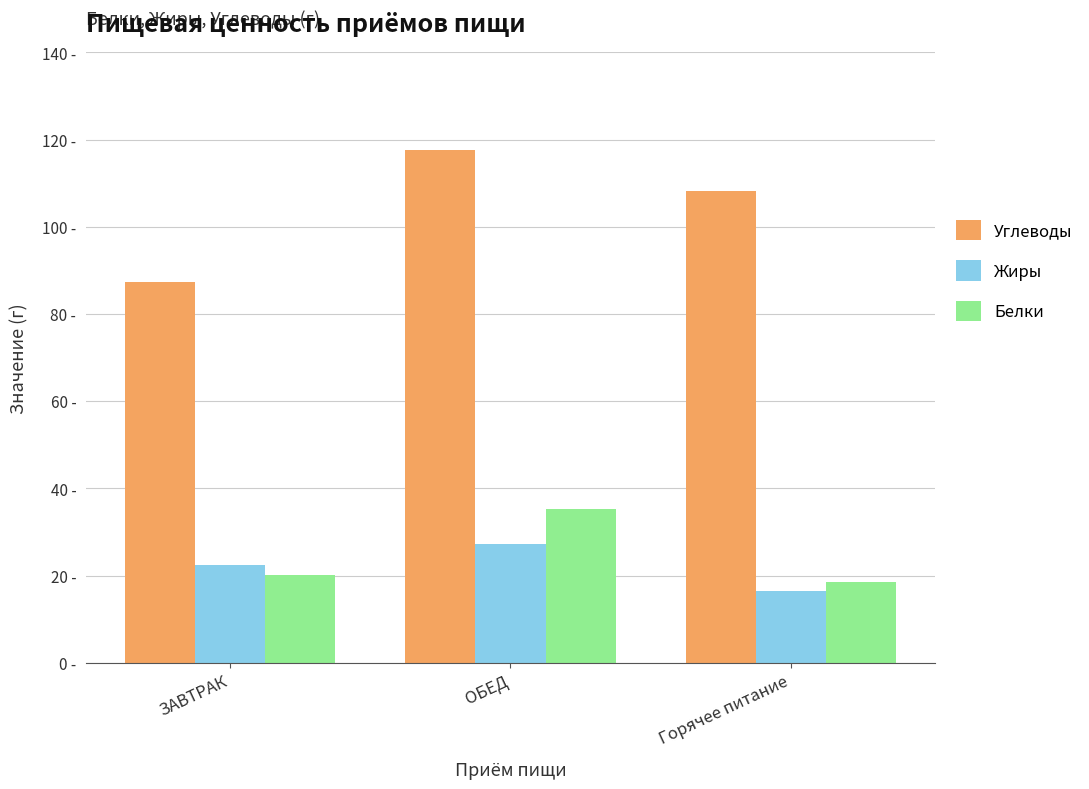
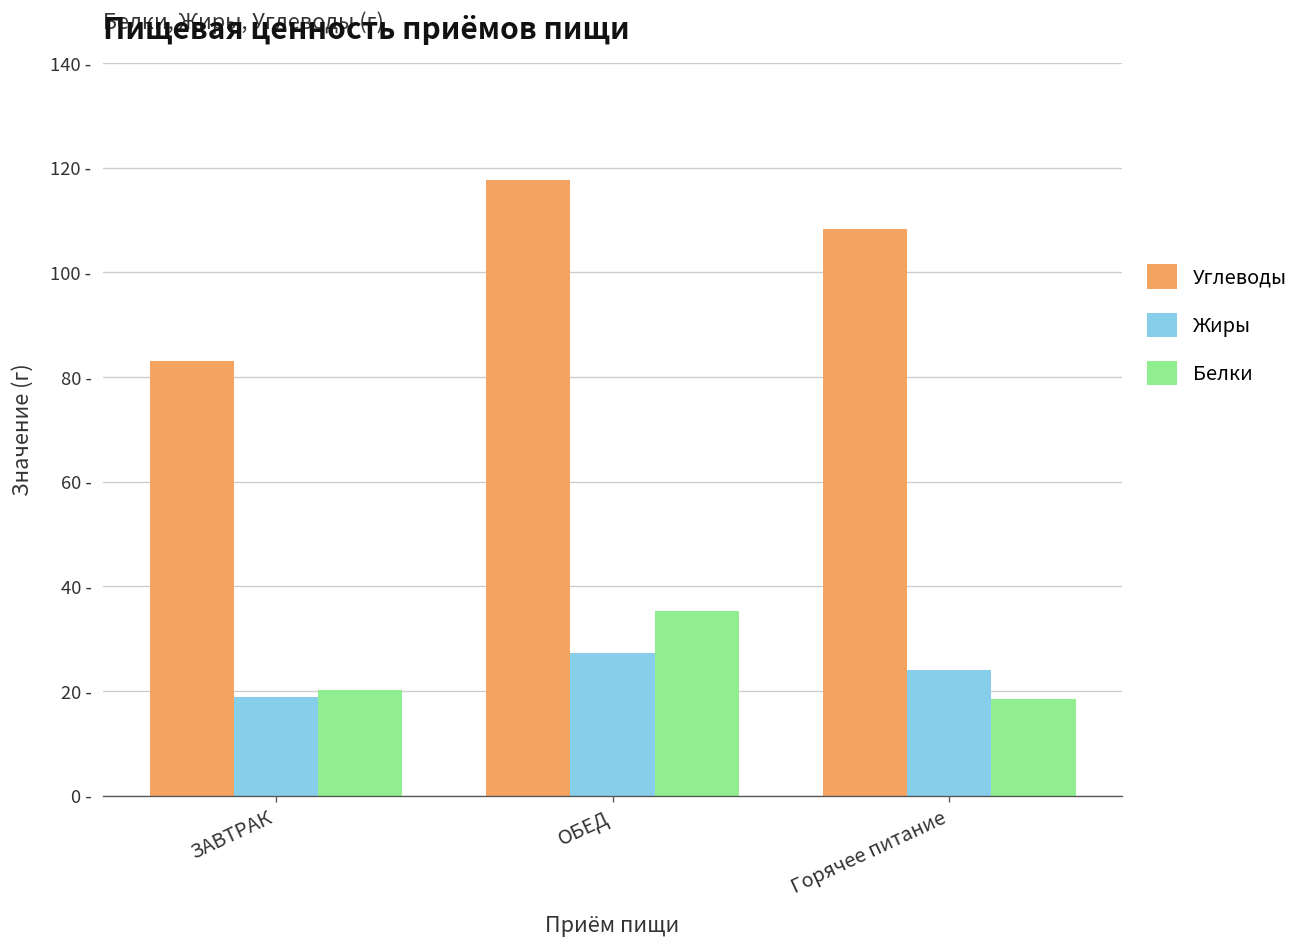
Углеводы, ЗАВТРАК: 87 - -> 83 -
Жиры, ЗАВТРАК: 22 - -> 19 -
Жиры, Горячее питание: 16 - -> 24 -
